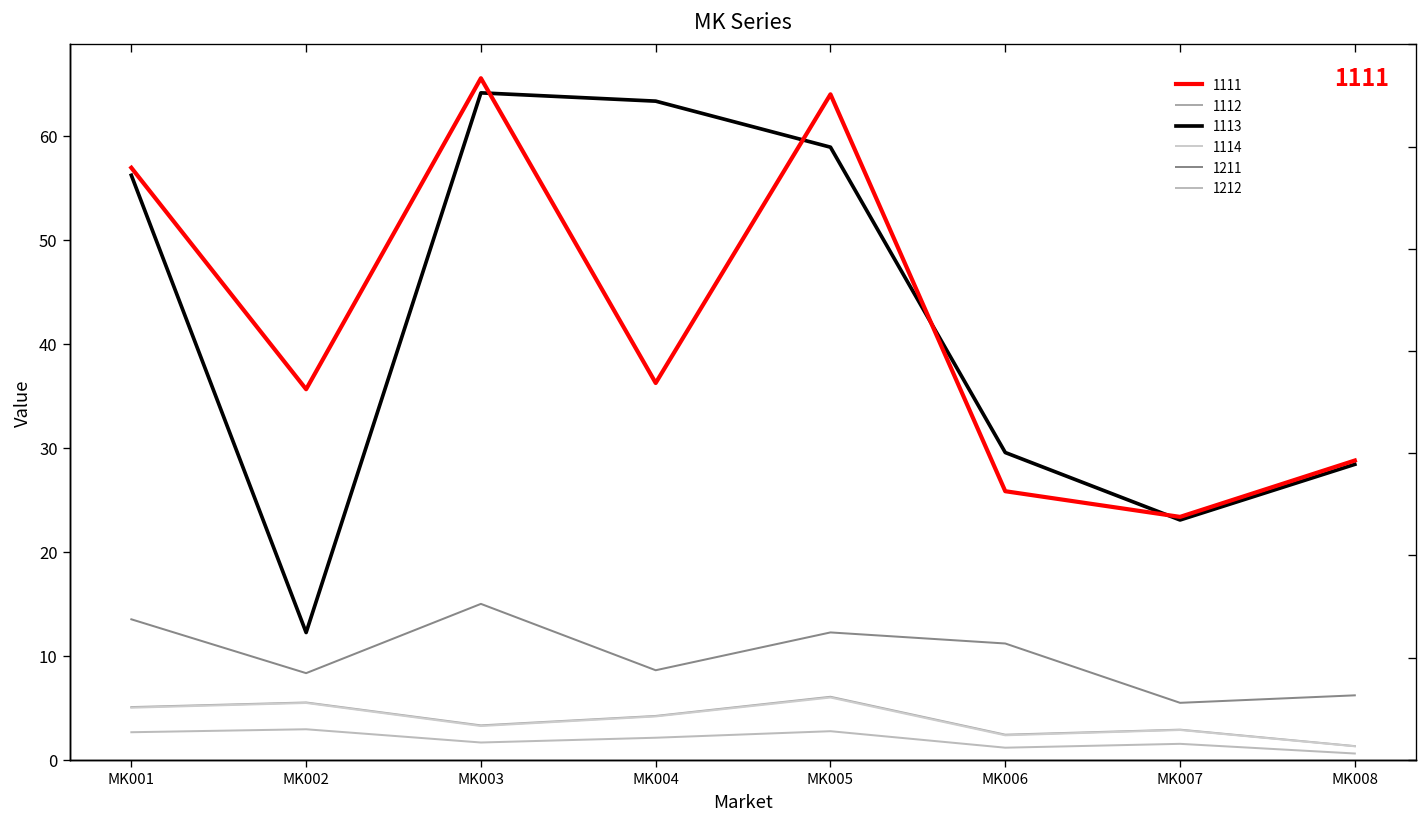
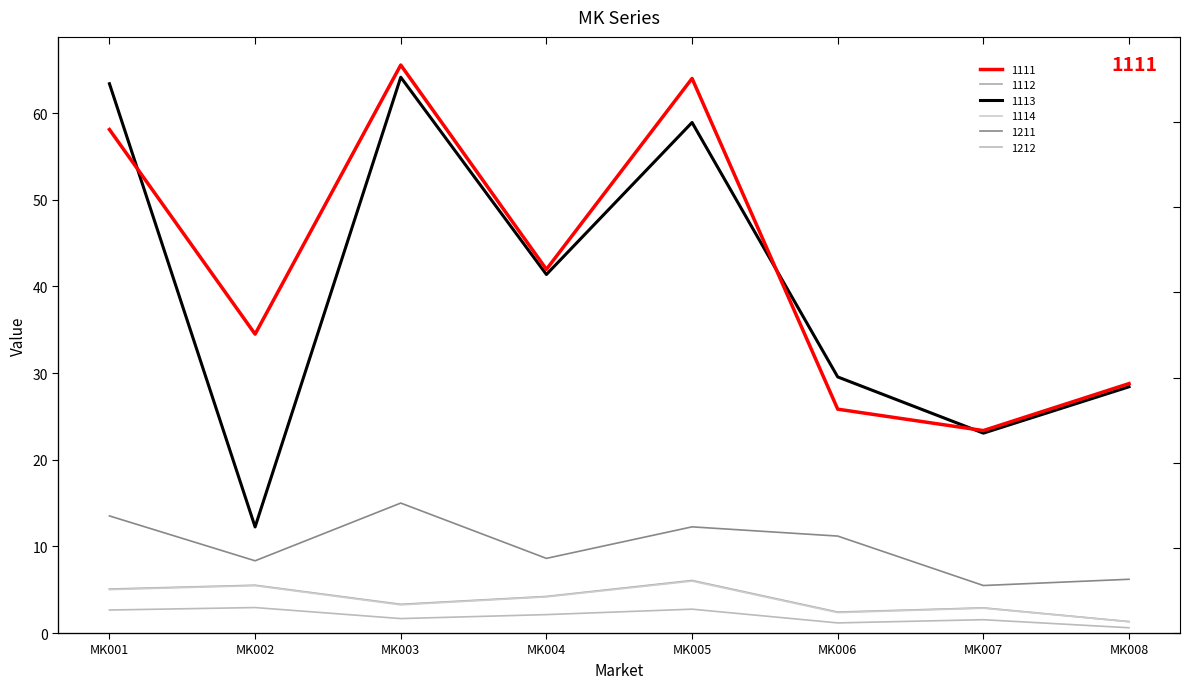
1111, MK001: 57 -> 58
1113, MK001: 56 -> 63
1111, MK002: 36 -> 34
1111, MK004: 36 -> 42
1113, MK004: 63 -> 41
